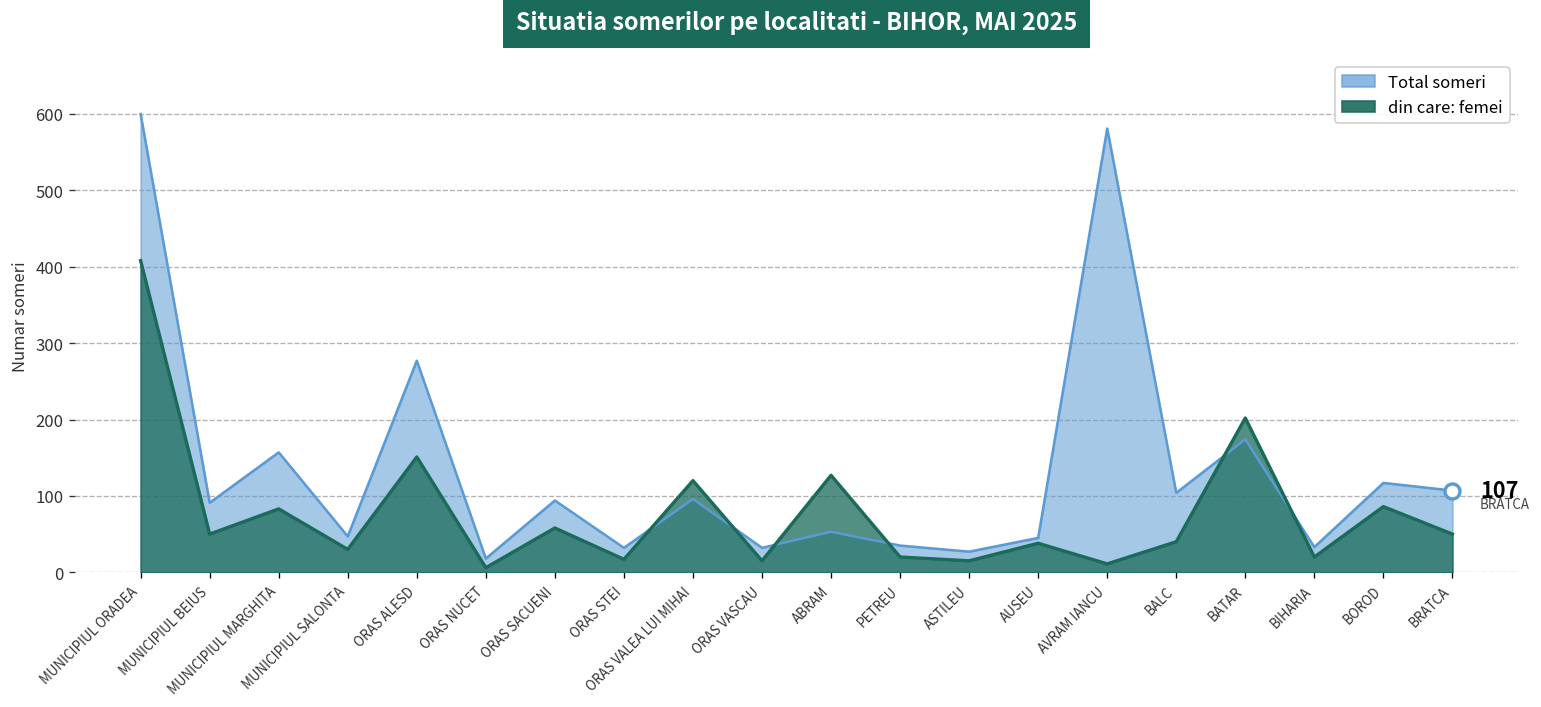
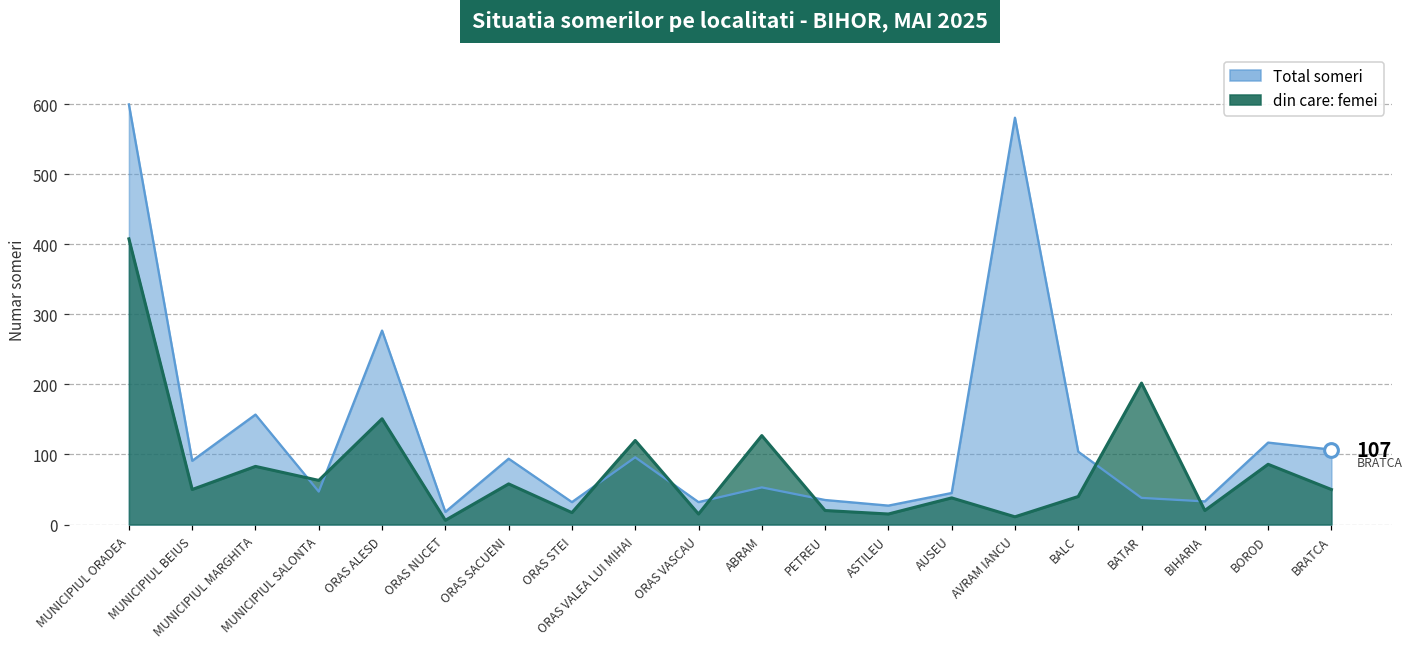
din care: femei, MUNICIPIUL SALONTA: 30 -> 60
Total someri, BATAR: 170 -> 40
